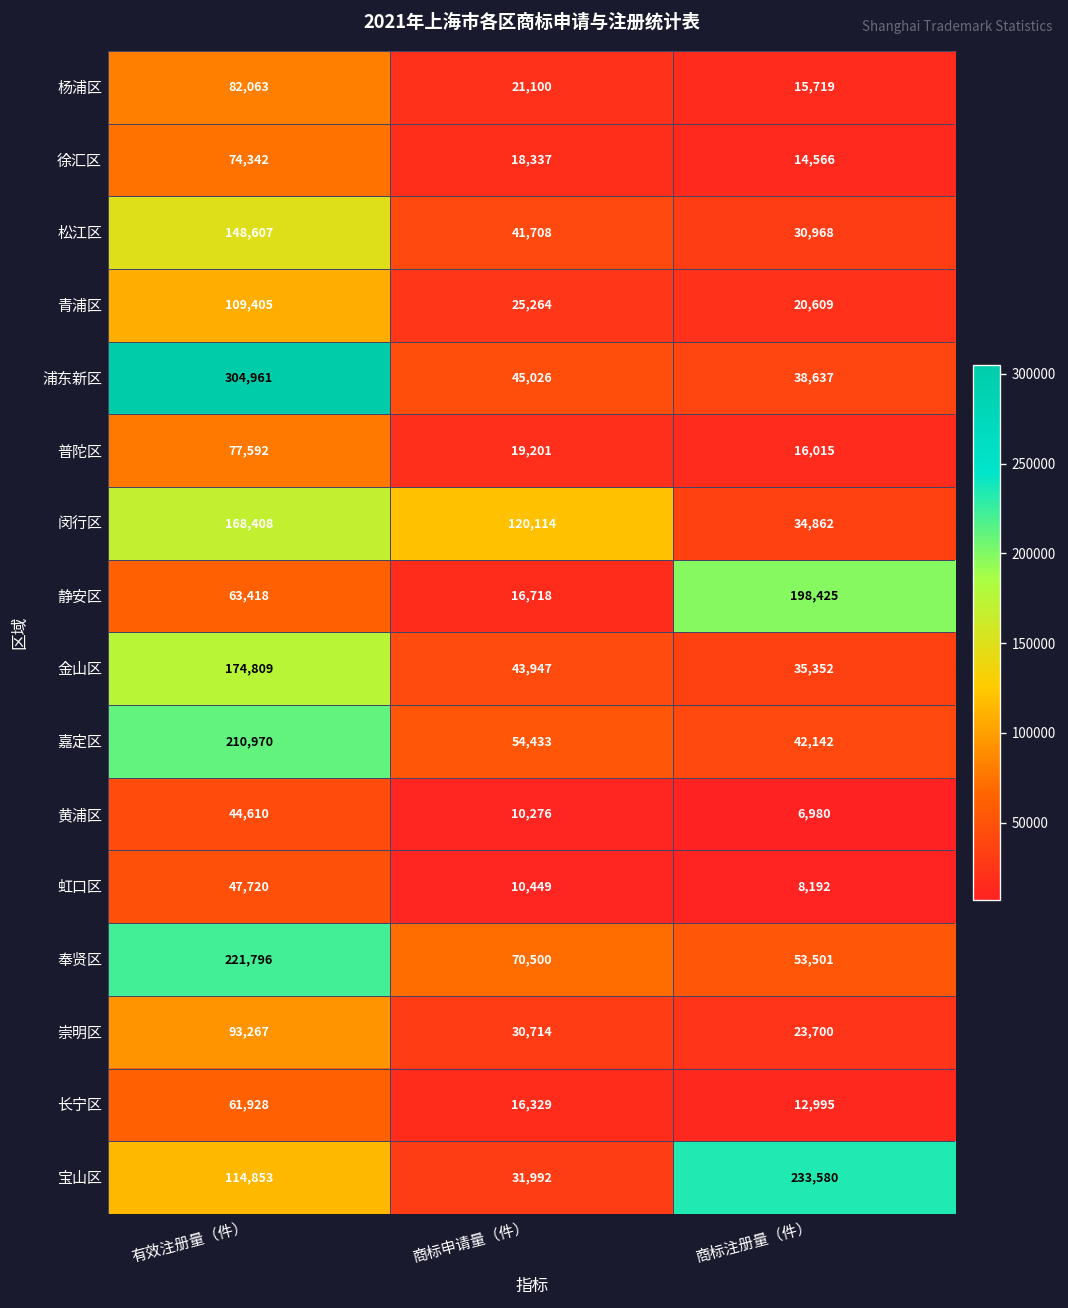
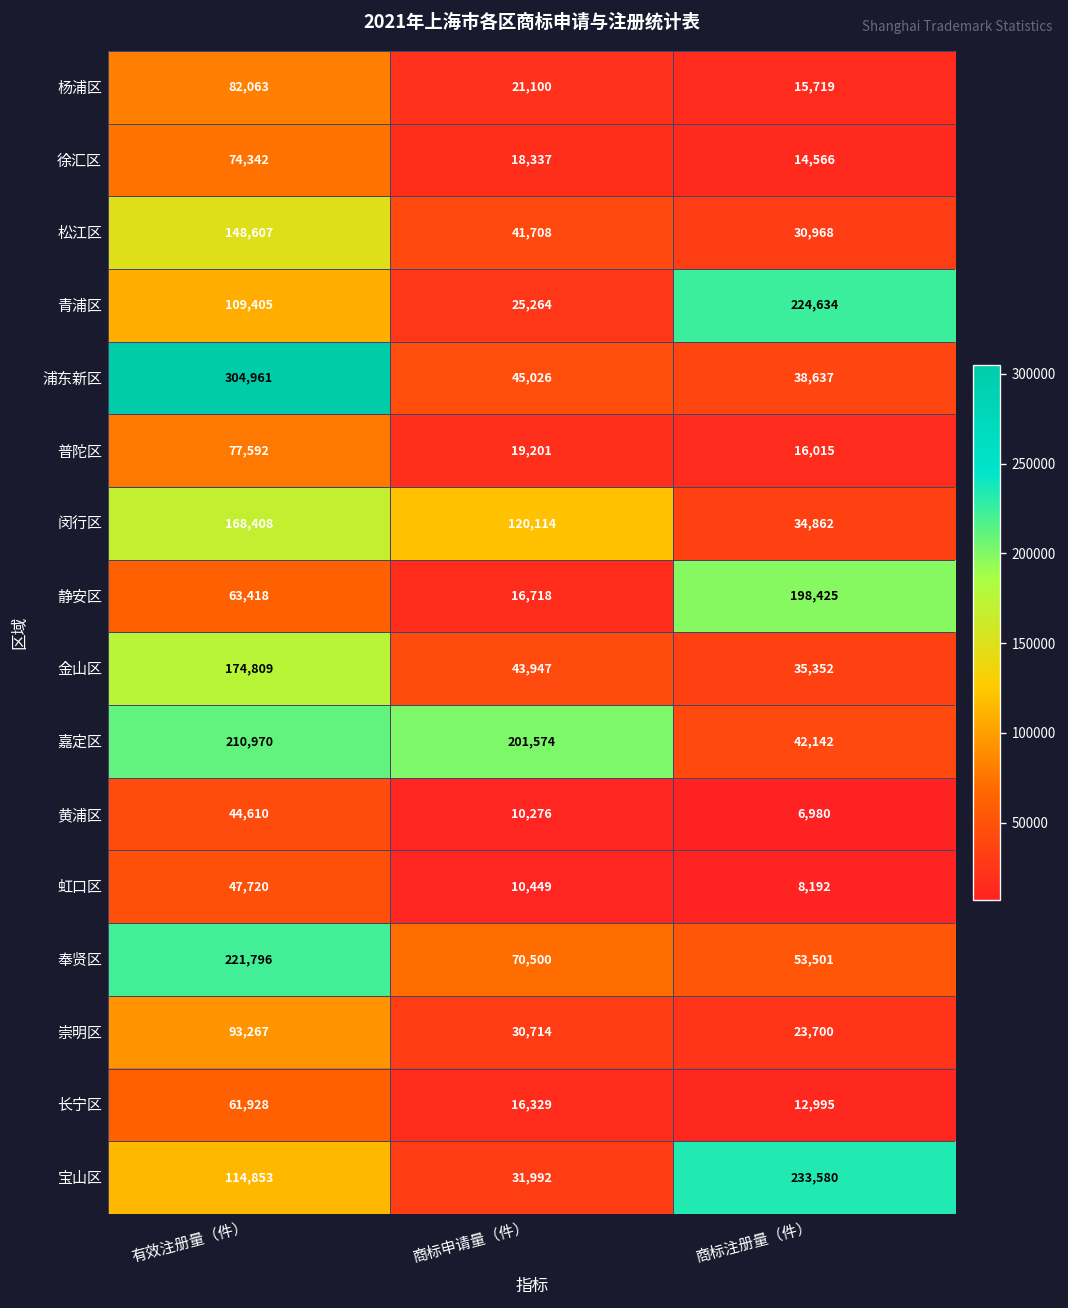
青浦区, 商标注册量（件）: 20,609 -> 224,634
嘉定区, 商标申请量（件）: 54,433 -> 201,574
